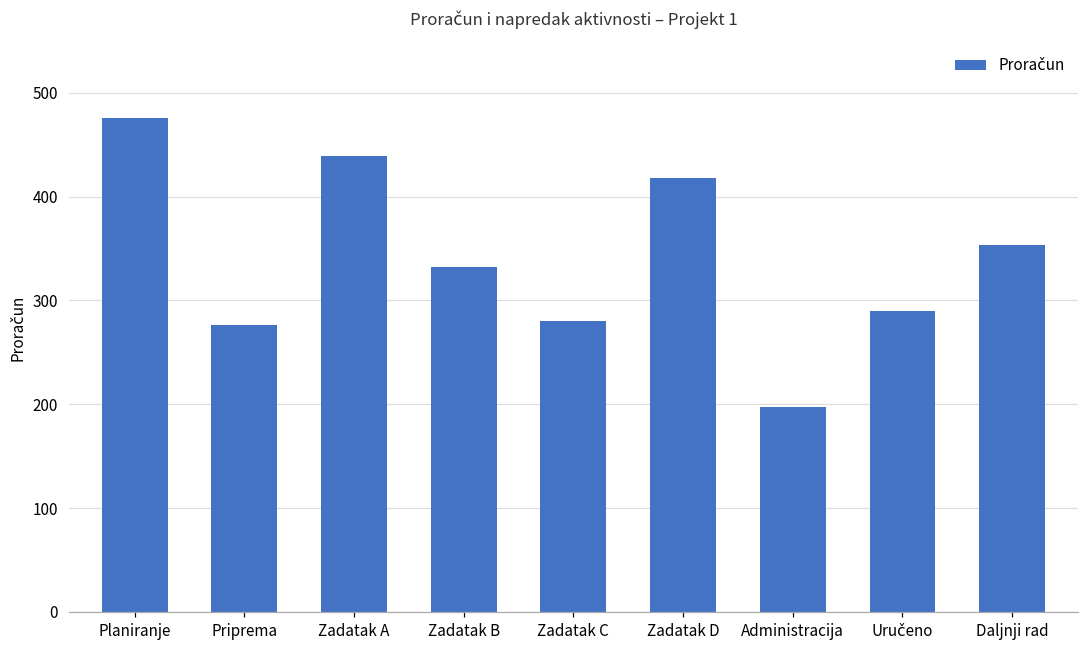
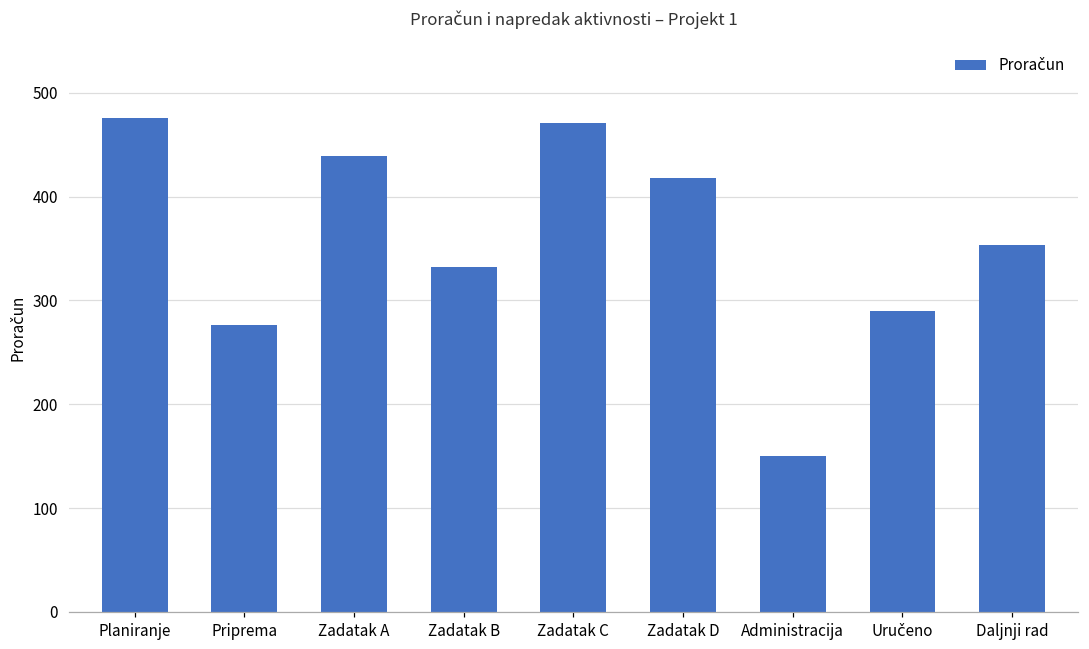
Zadatak C: 280 -> 470
Administracija: 200 -> 150
